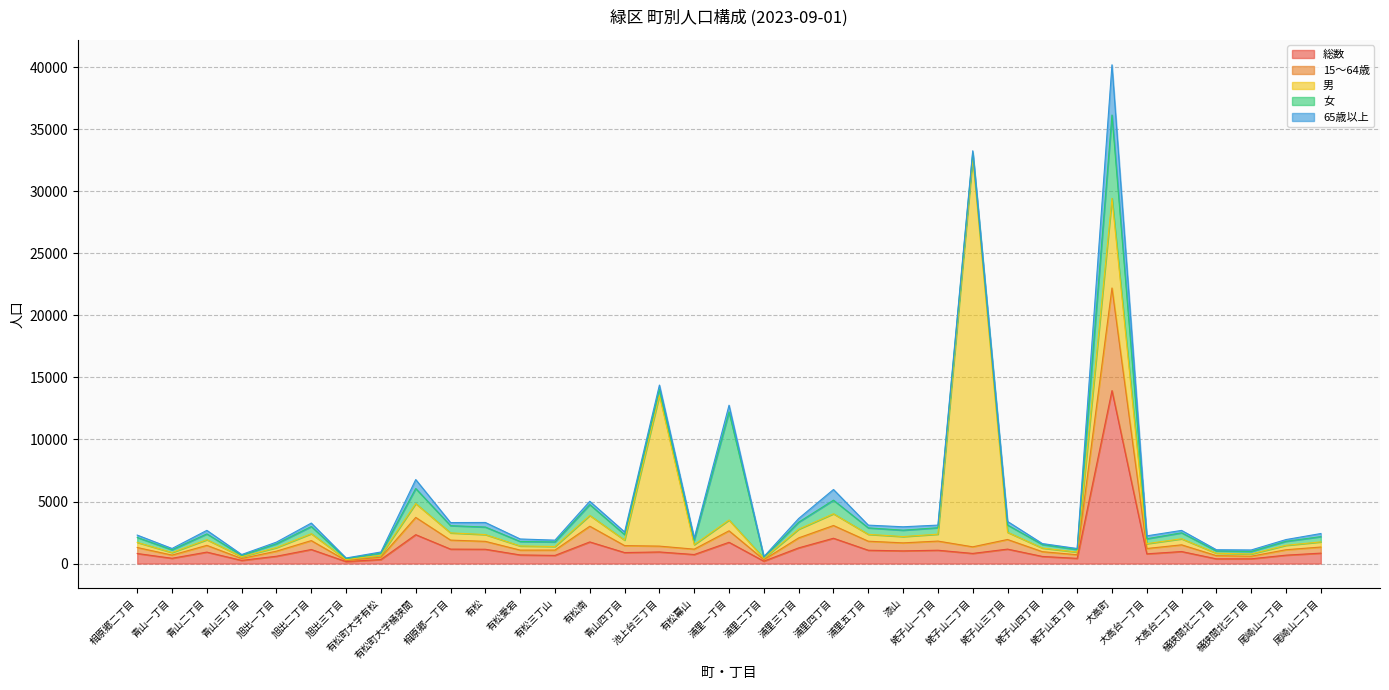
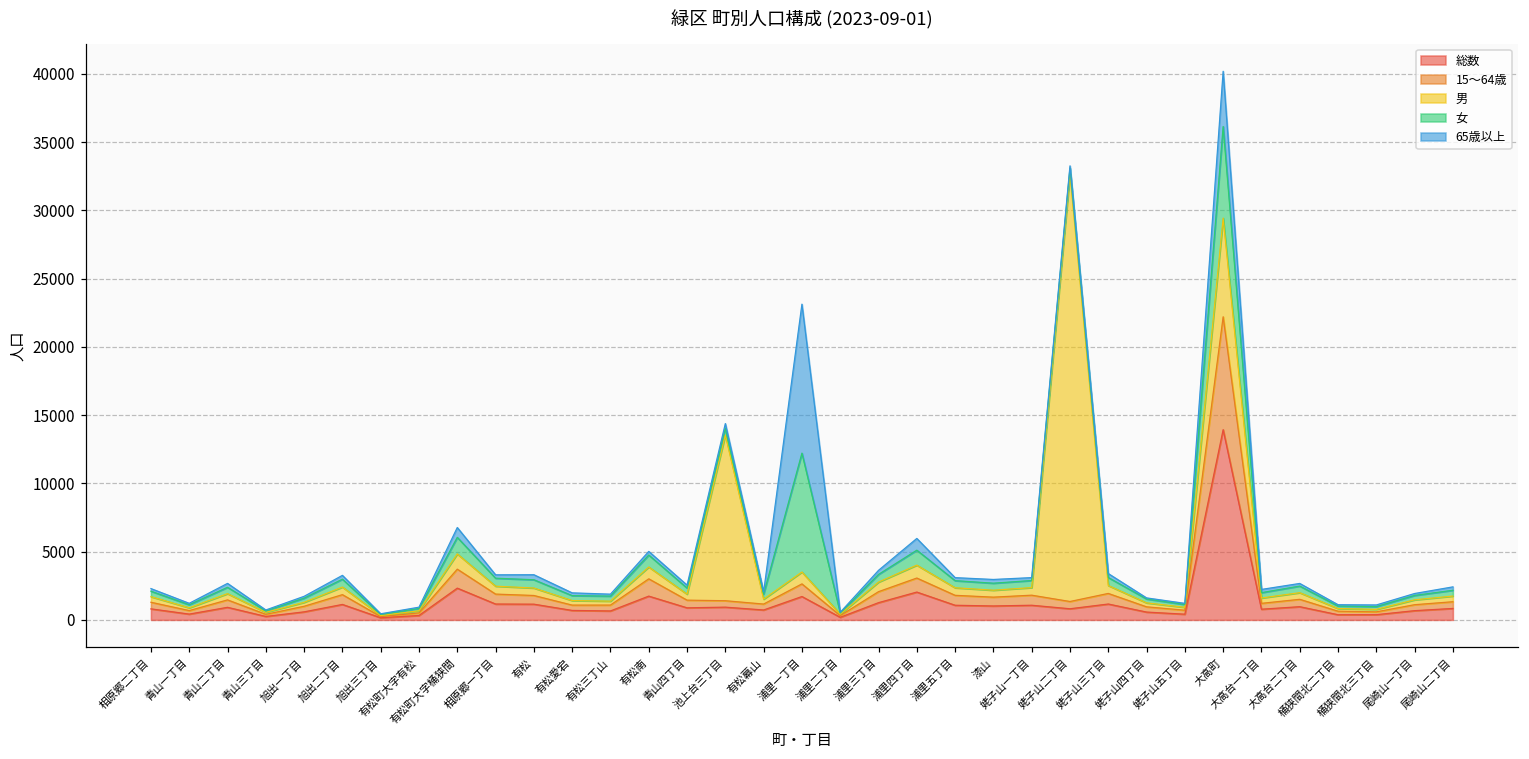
65歳以上, 浦里一丁目: 500 -> 10900
